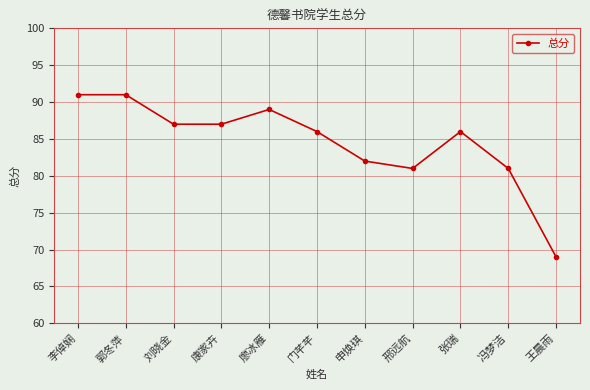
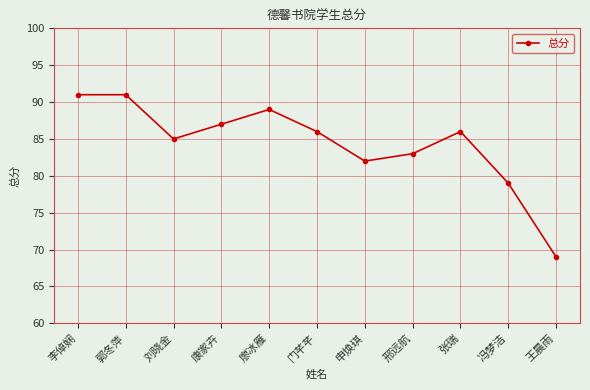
刘晓金: 87 -> 85
邢远航: 81 -> 83
冯梦洁: 81 -> 79
